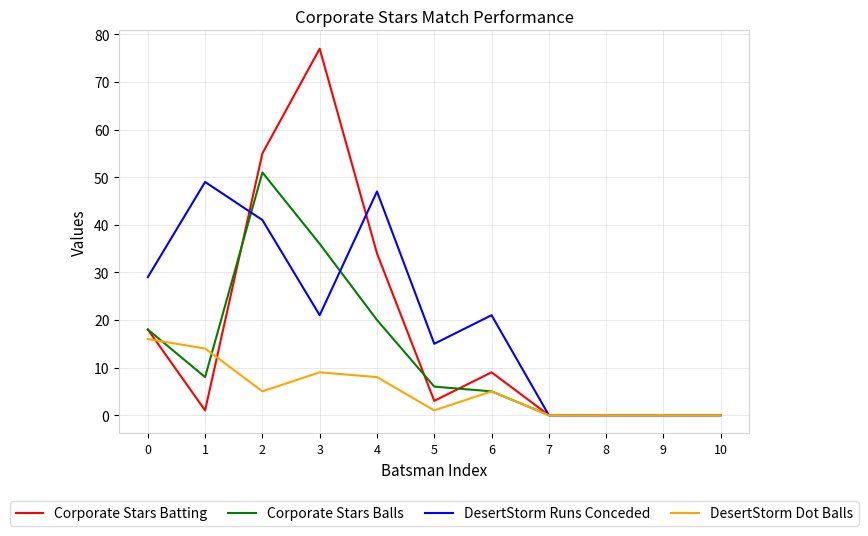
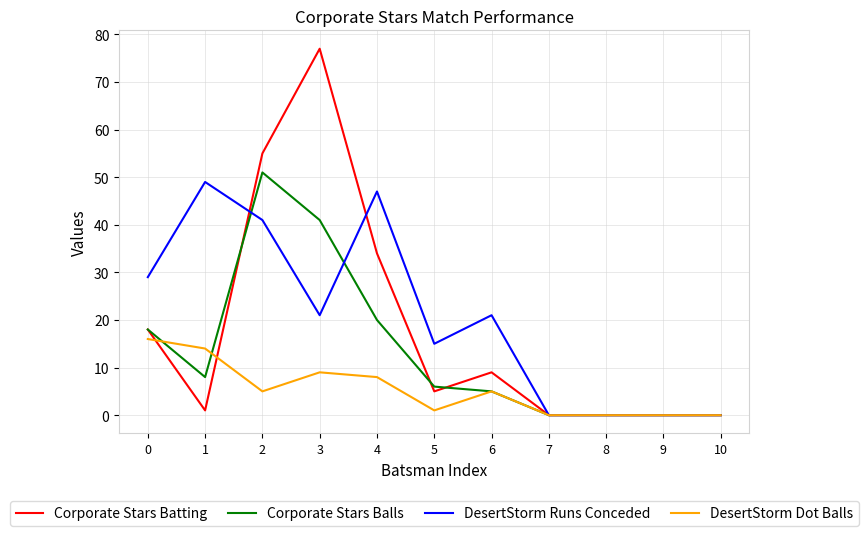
Corporate Stars Balls, 3: 36 -> 41
Corporate Stars Batting, 5: 3 -> 5
